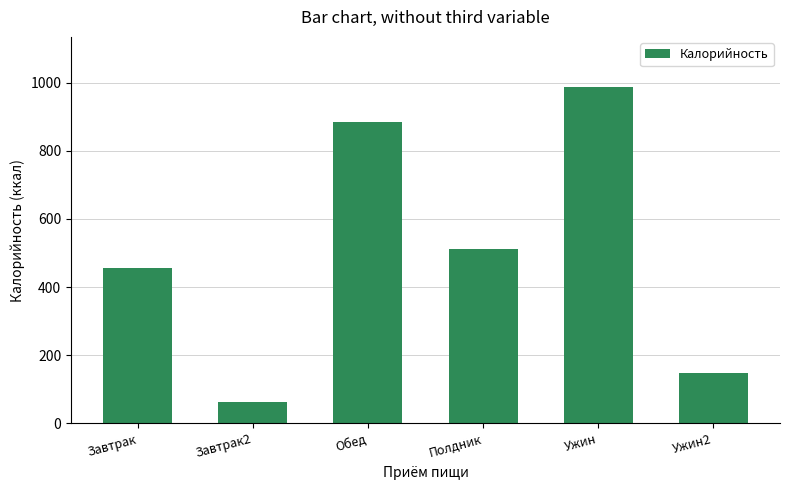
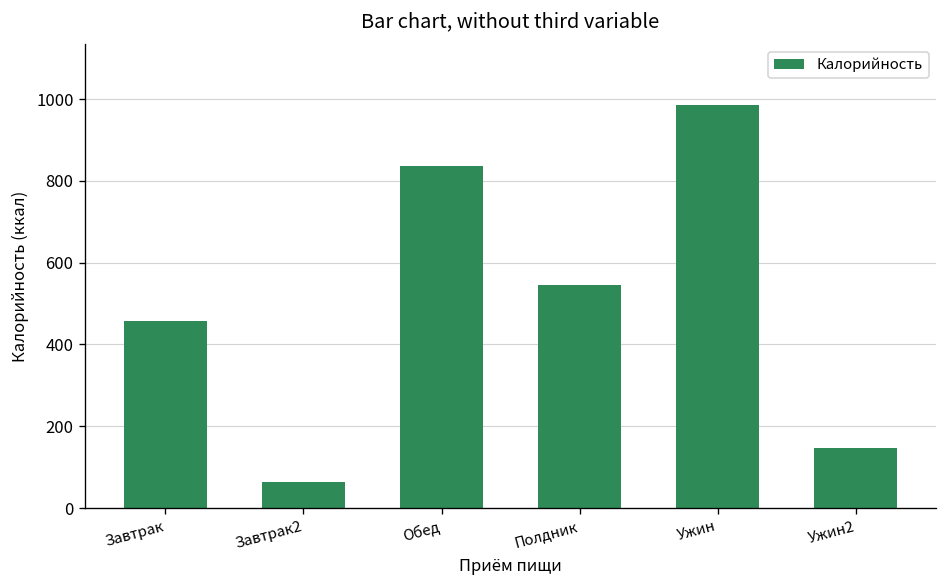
Обед: 880 -> 840
Полдник: 510 -> 550
